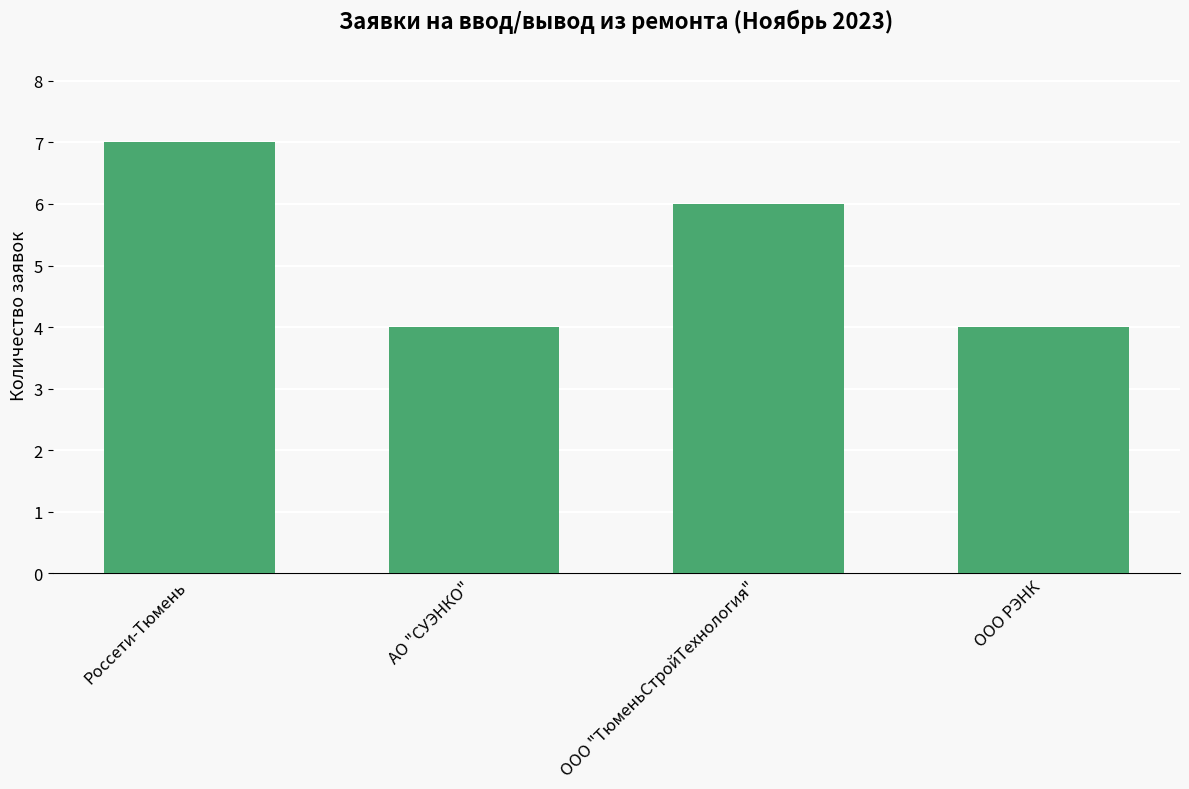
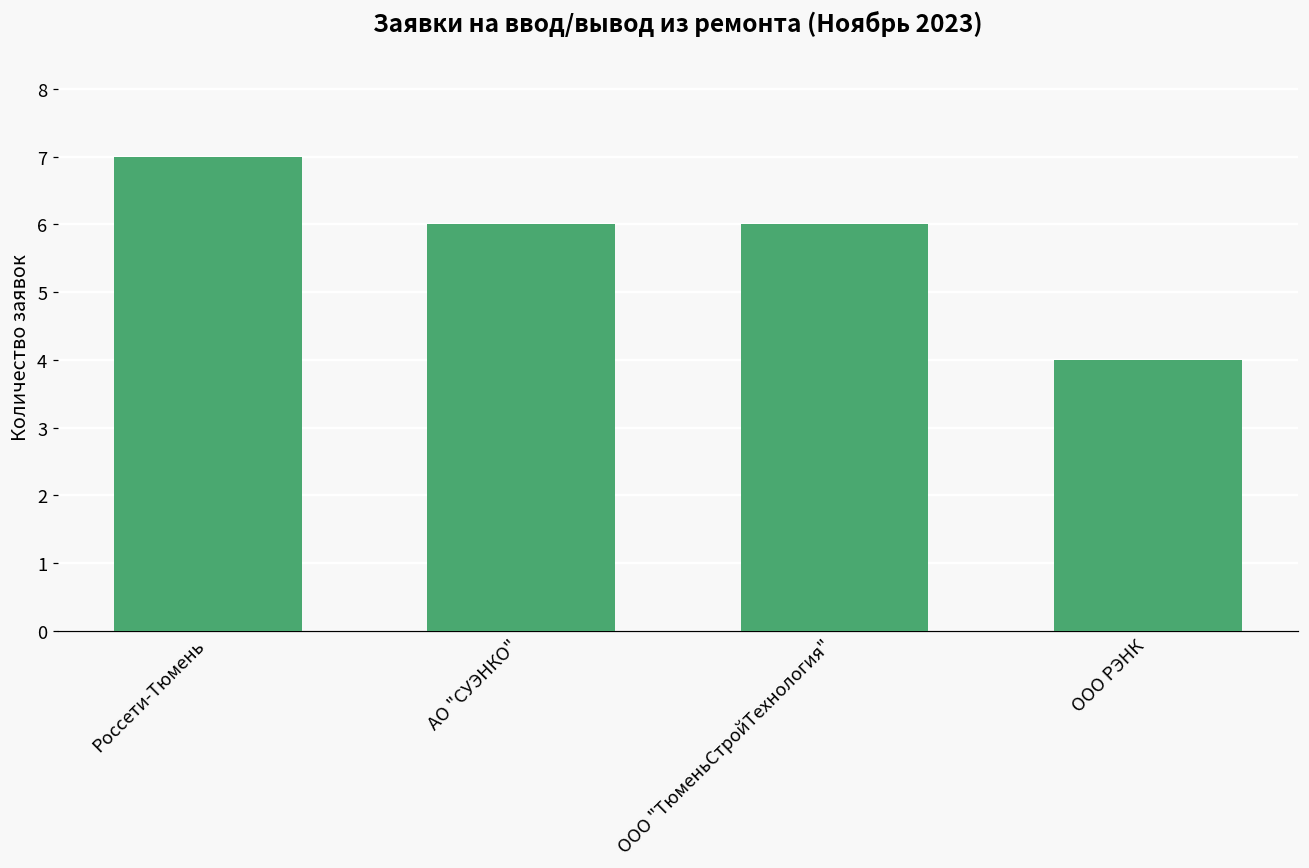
АО "СУЭНКО": 4 -> 6
